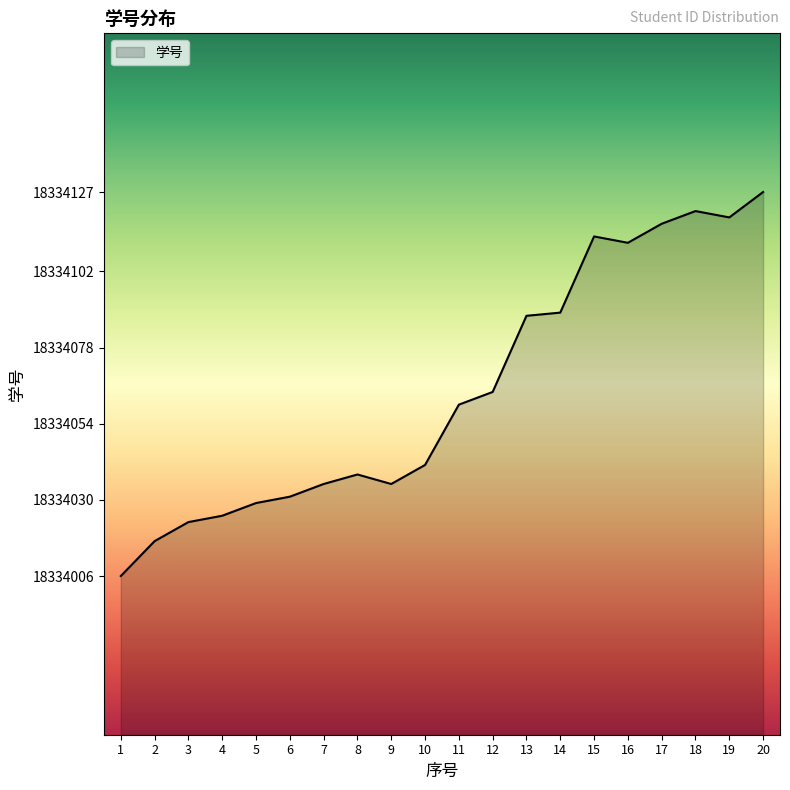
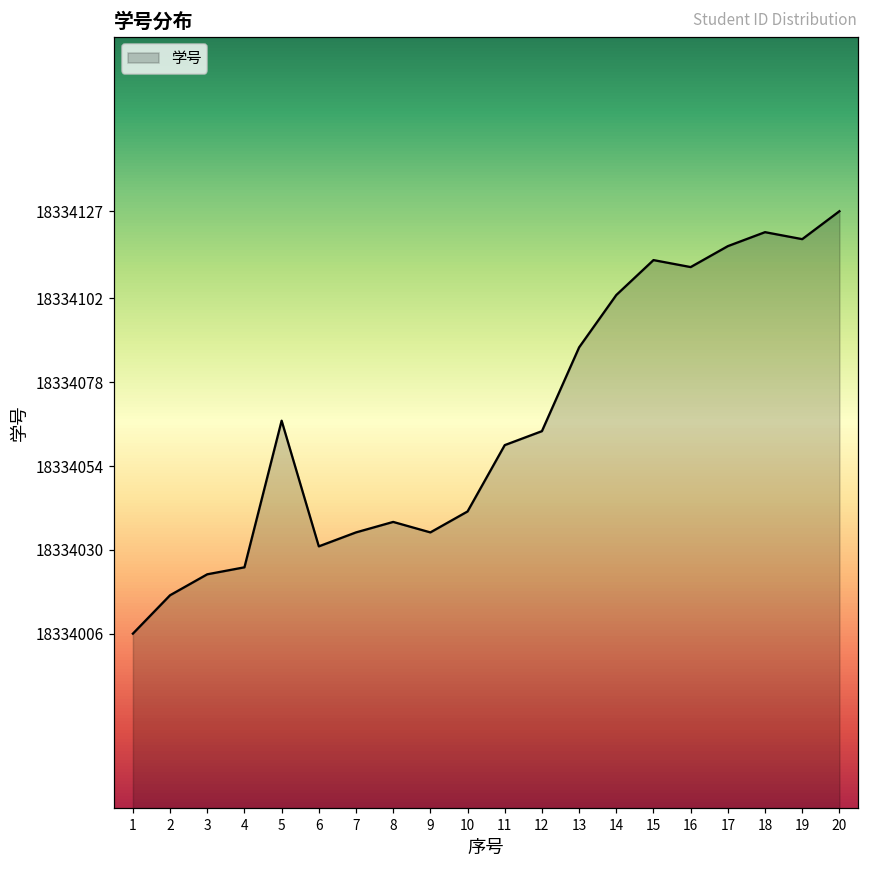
5: 18334029 -> 18334067
14: 18334089 -> 18334103
